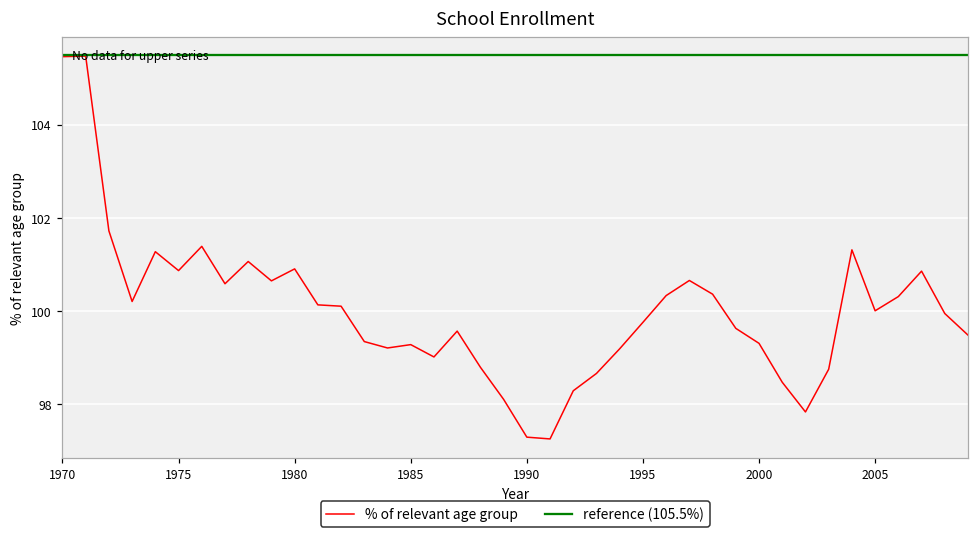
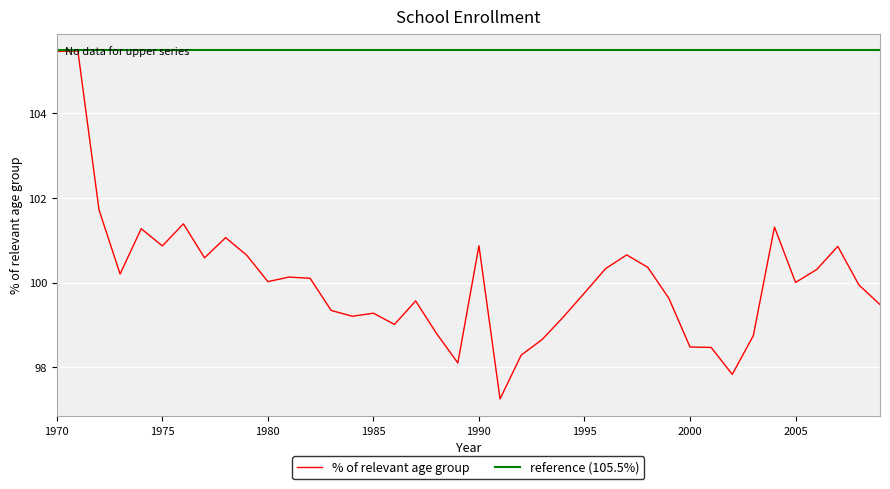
1980: 100.9 -> 100.0
1990: 97.3 -> 100.9
2000: 99.3 -> 98.5
